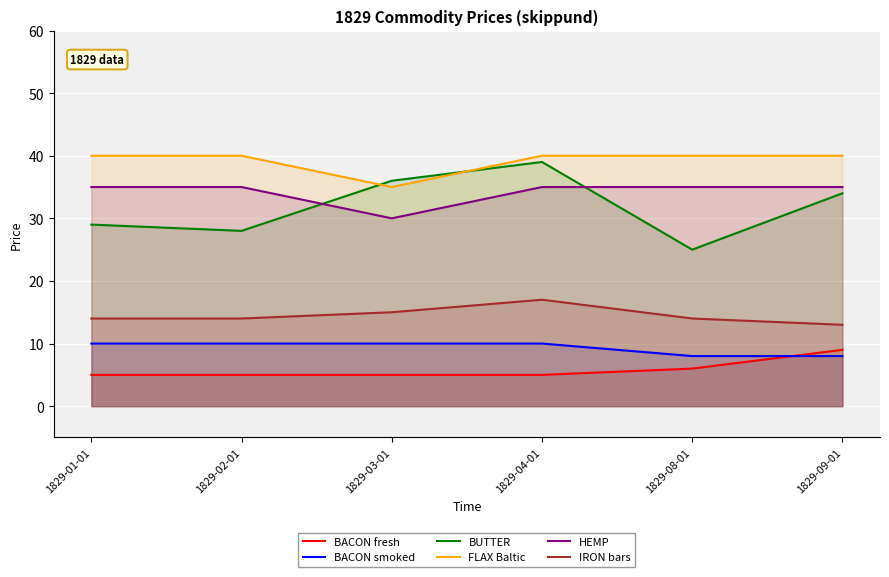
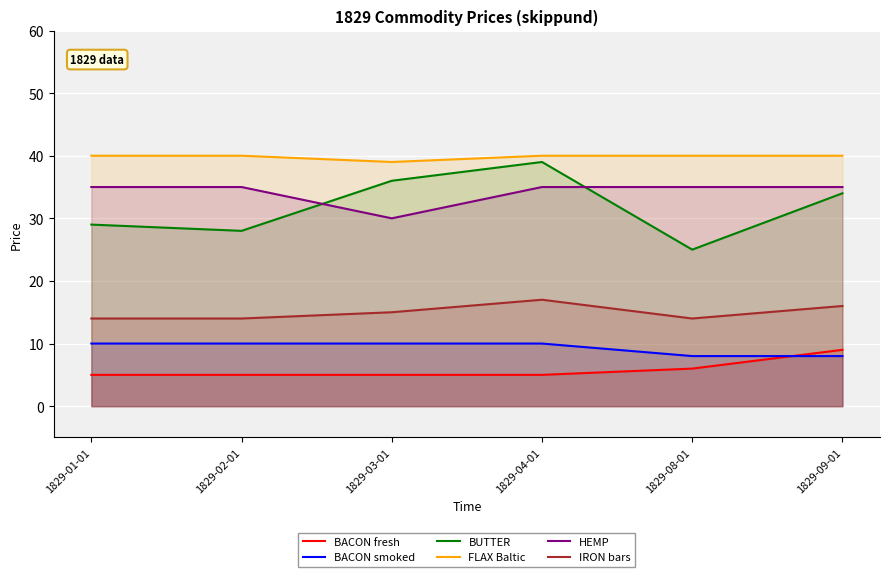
FLAX Baltic, 1829-03-01: 35 -> 39
IRON bars, 1829-09-01: 13 -> 16
